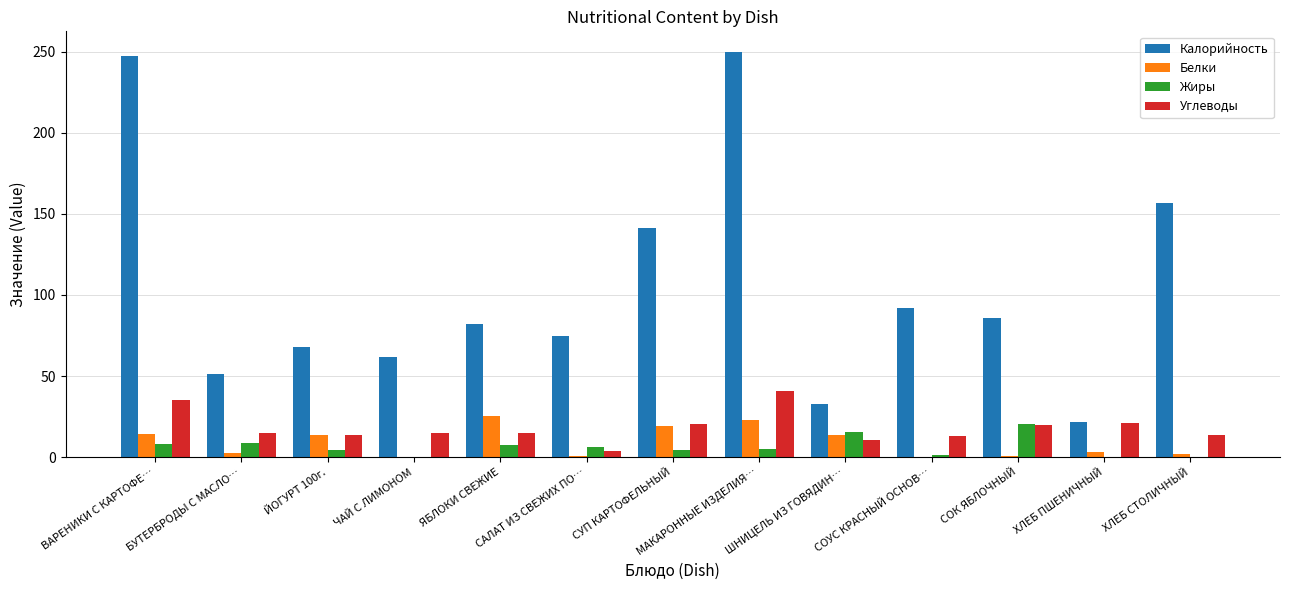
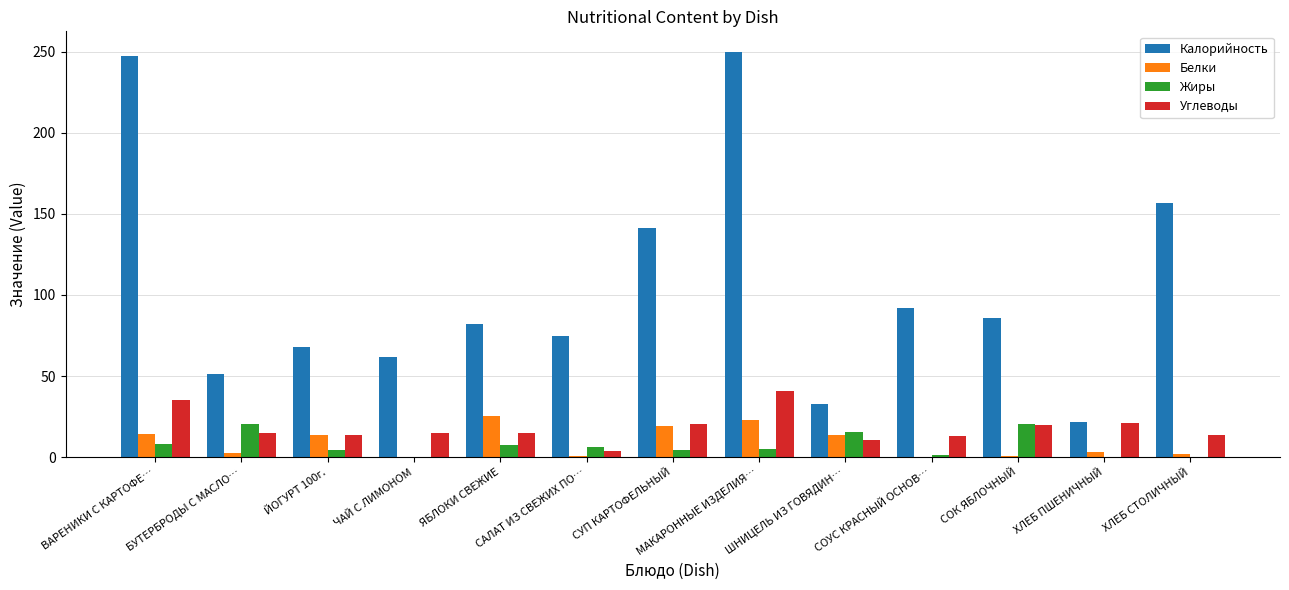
Жиры, БУТЕРБРОДЫ С МАСЛО…: 9 -> 20
